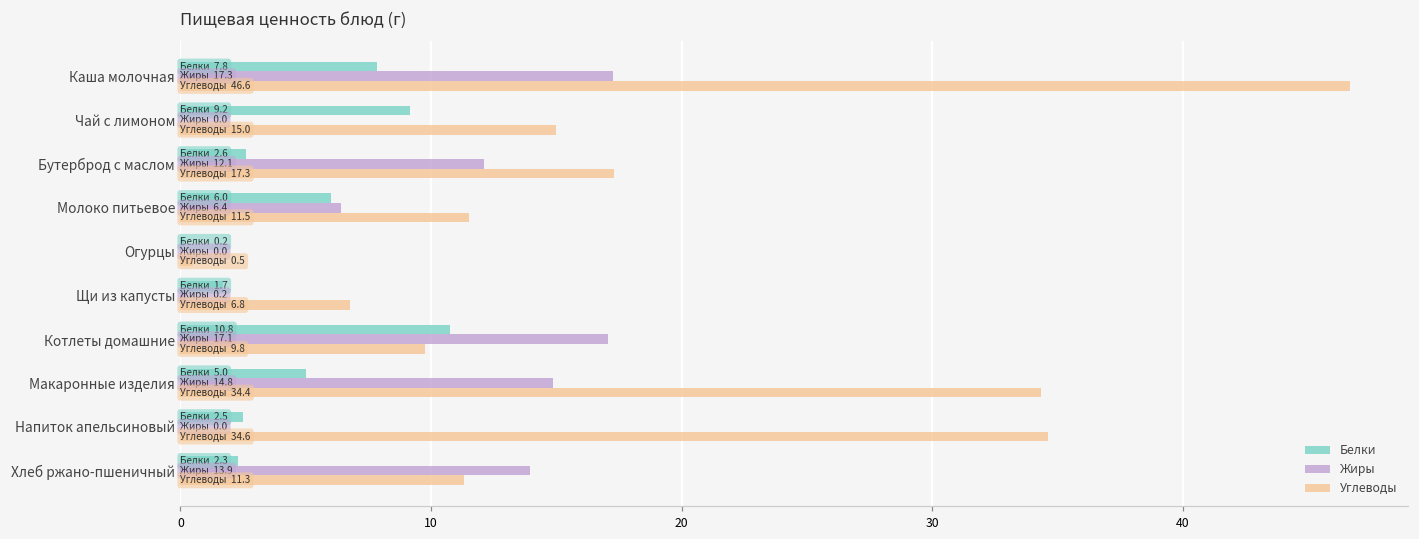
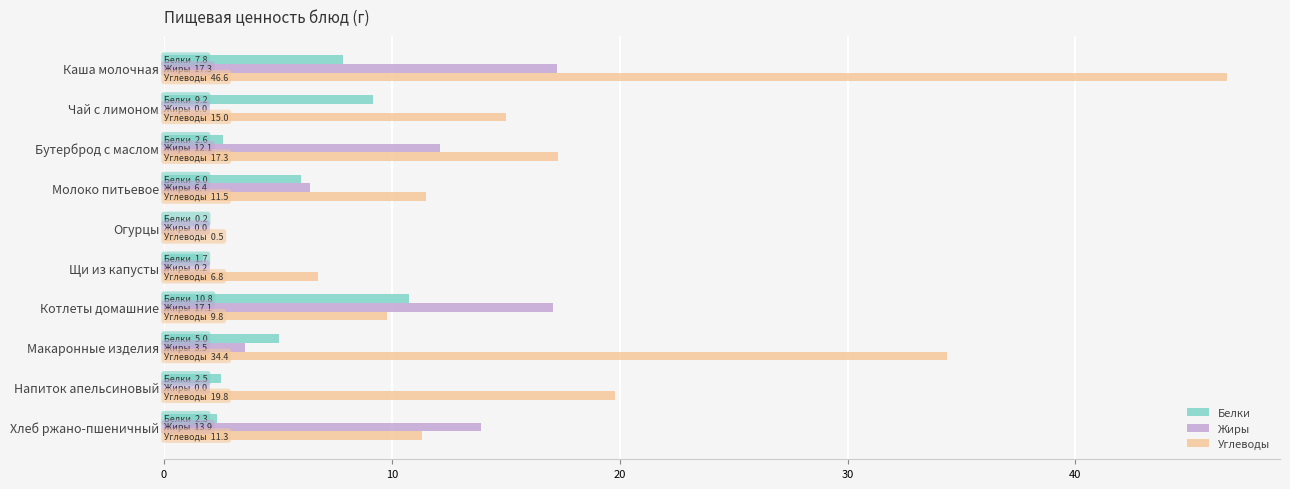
Жиры, Макаронные изделия: 14.8 -> 3.5
Углеводы, Напиток апельсиновый: 34.6 -> 19.8
